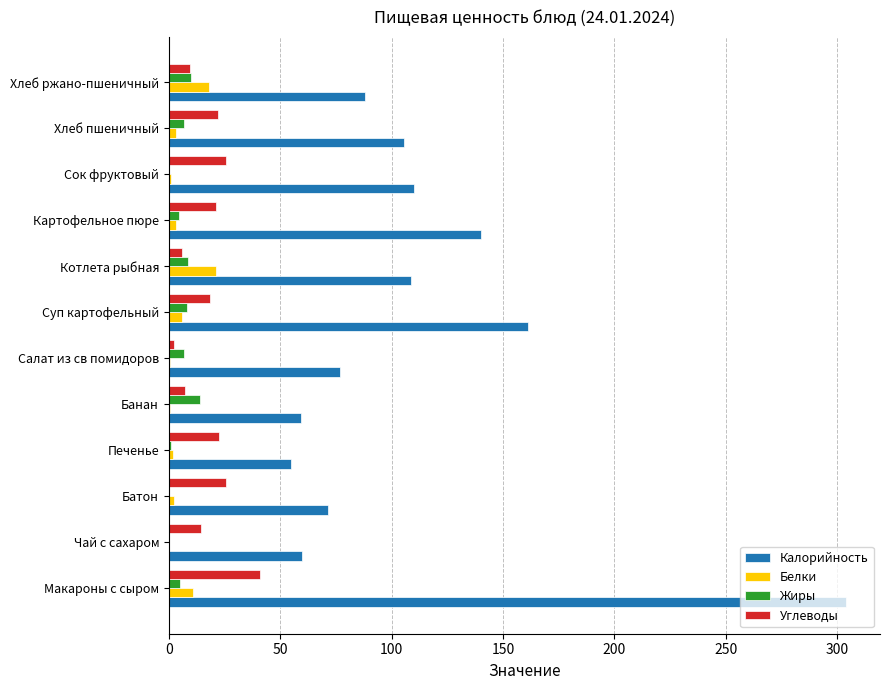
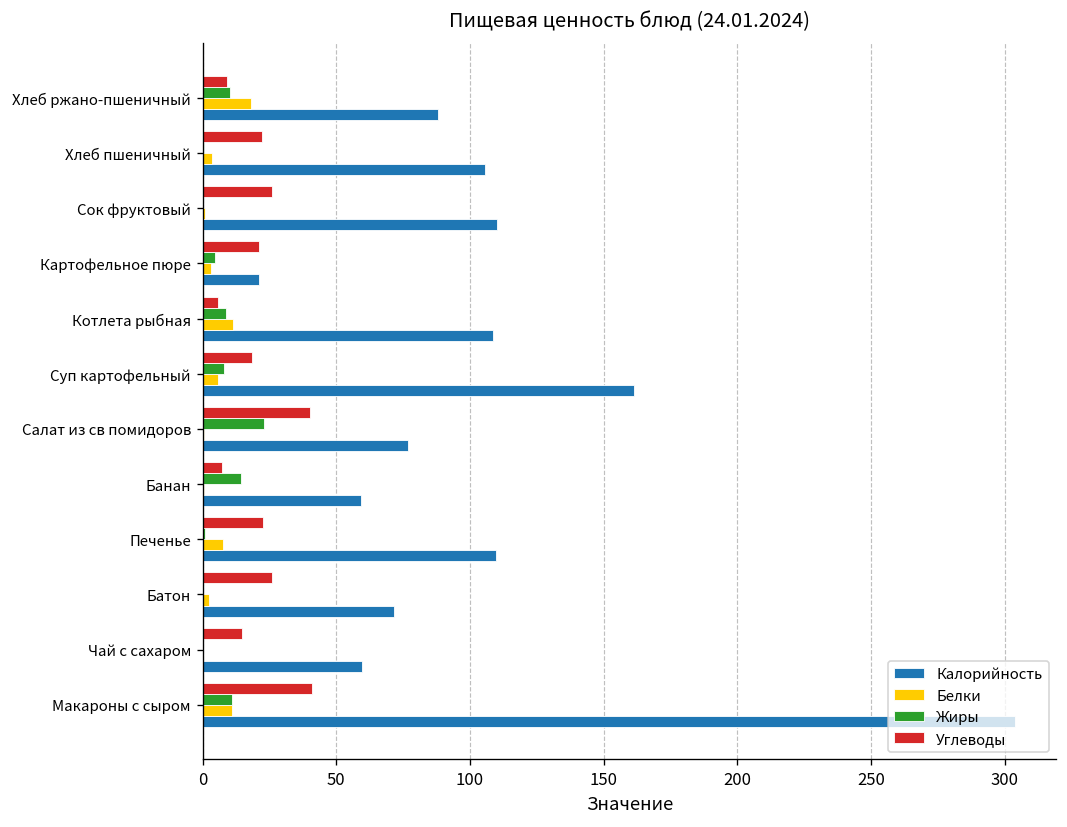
Жиры, Хлеб пшеничный: 7 -> 0
Калорийность, Картофельное пюре: 140 -> 21
Белки, Котлета рыбная: 21 -> 12
Углеводы, Салат из св помидоров: 3 -> 40
Жиры, Салат из св помидоров: 7 -> 23
Белки, Печенье: 2 -> 8
Калорийность, Печенье: 55 -> 110
Жиры, Макароны с сыром: 5 -> 11
